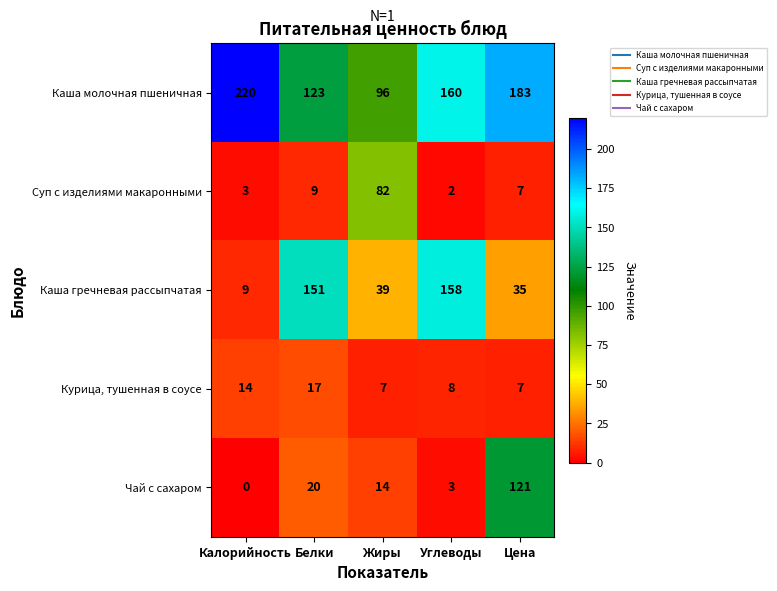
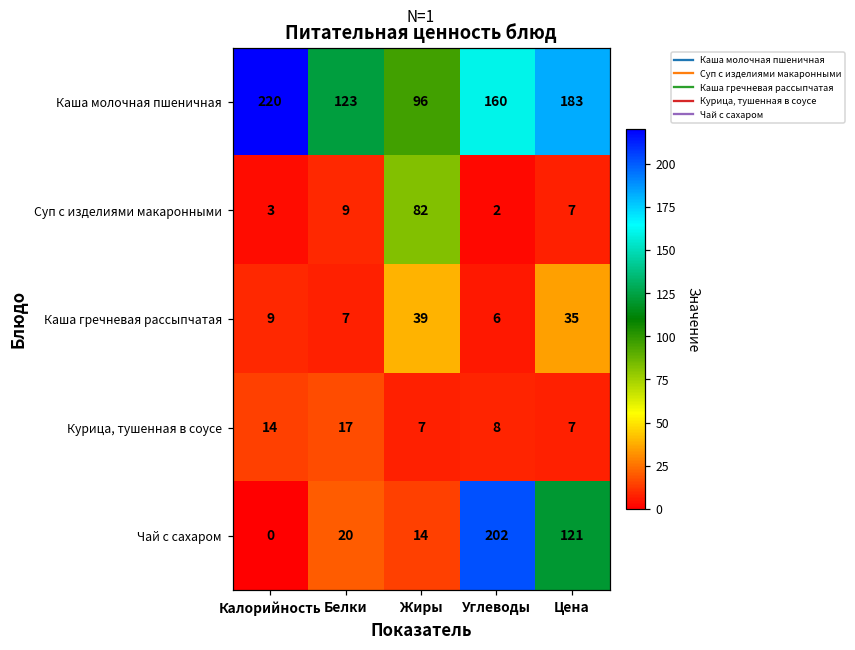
Каша гречневая рассыпчатая, Белки: 151 -> 7
Каша гречневая рассыпчатая, Углеводы: 158 -> 6
Чай с сахаром, Углеводы: 3 -> 202
